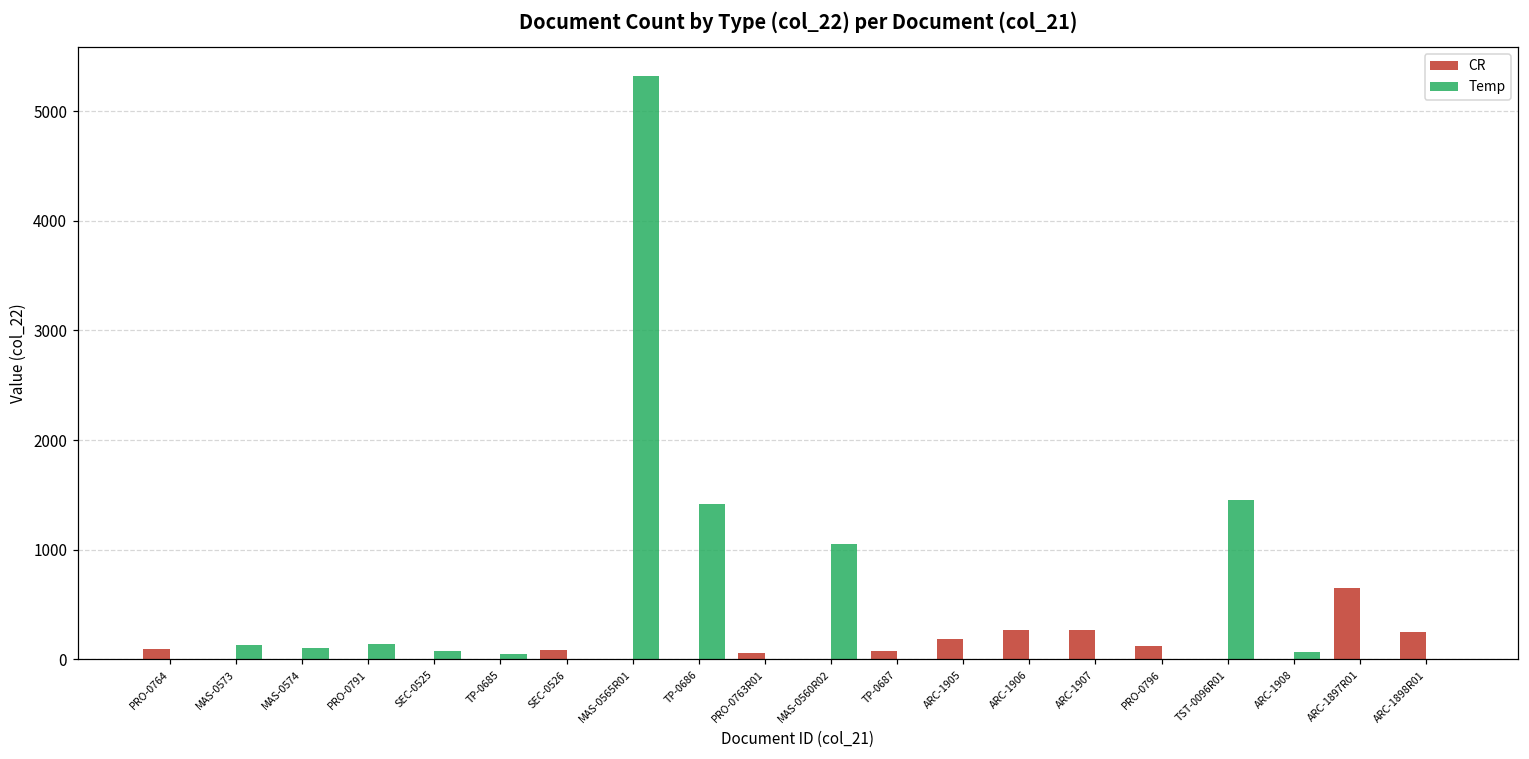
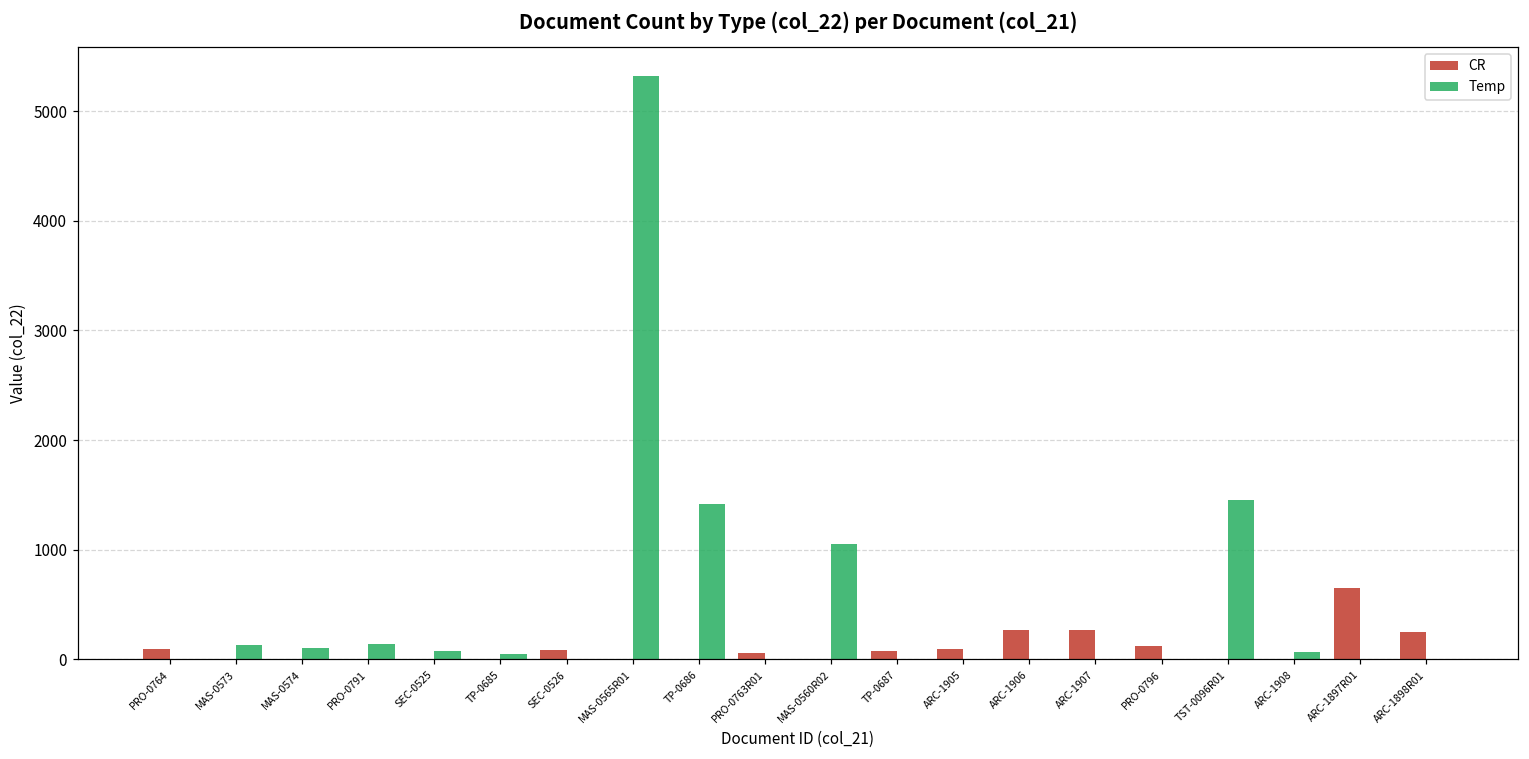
CR, ARC-1905: 200 -> 100
